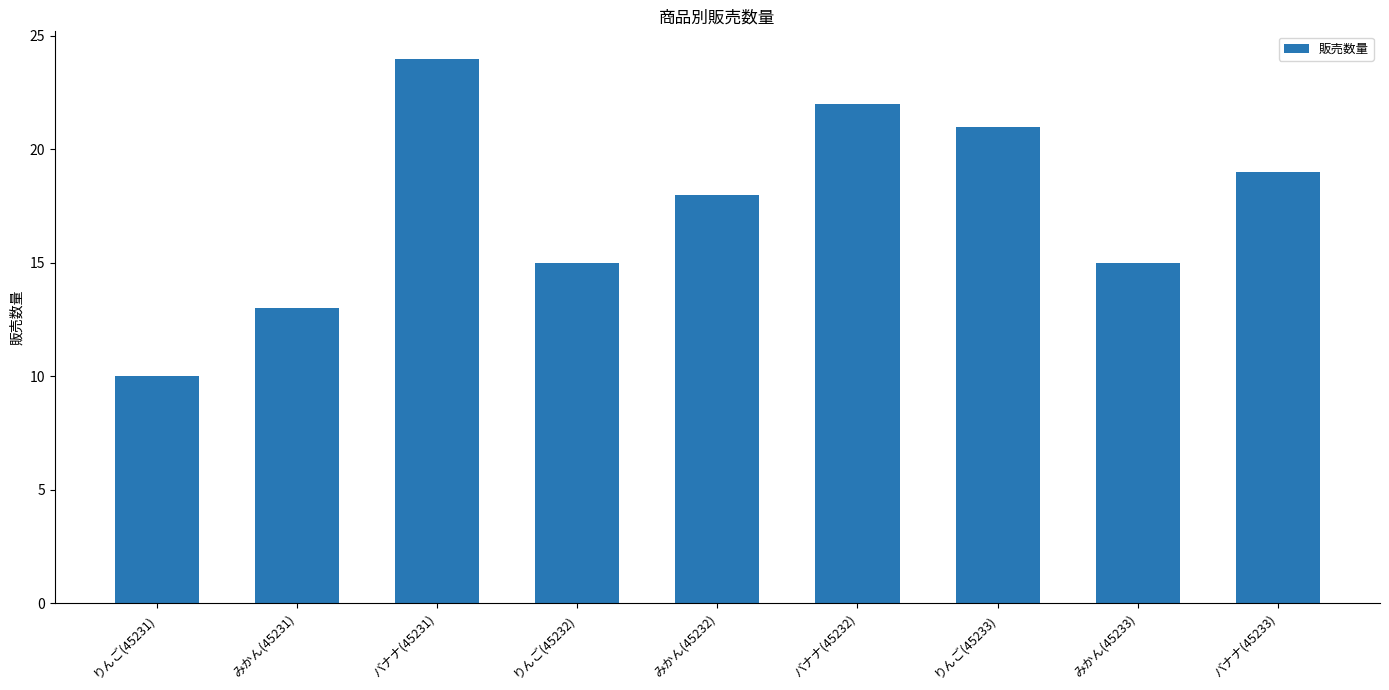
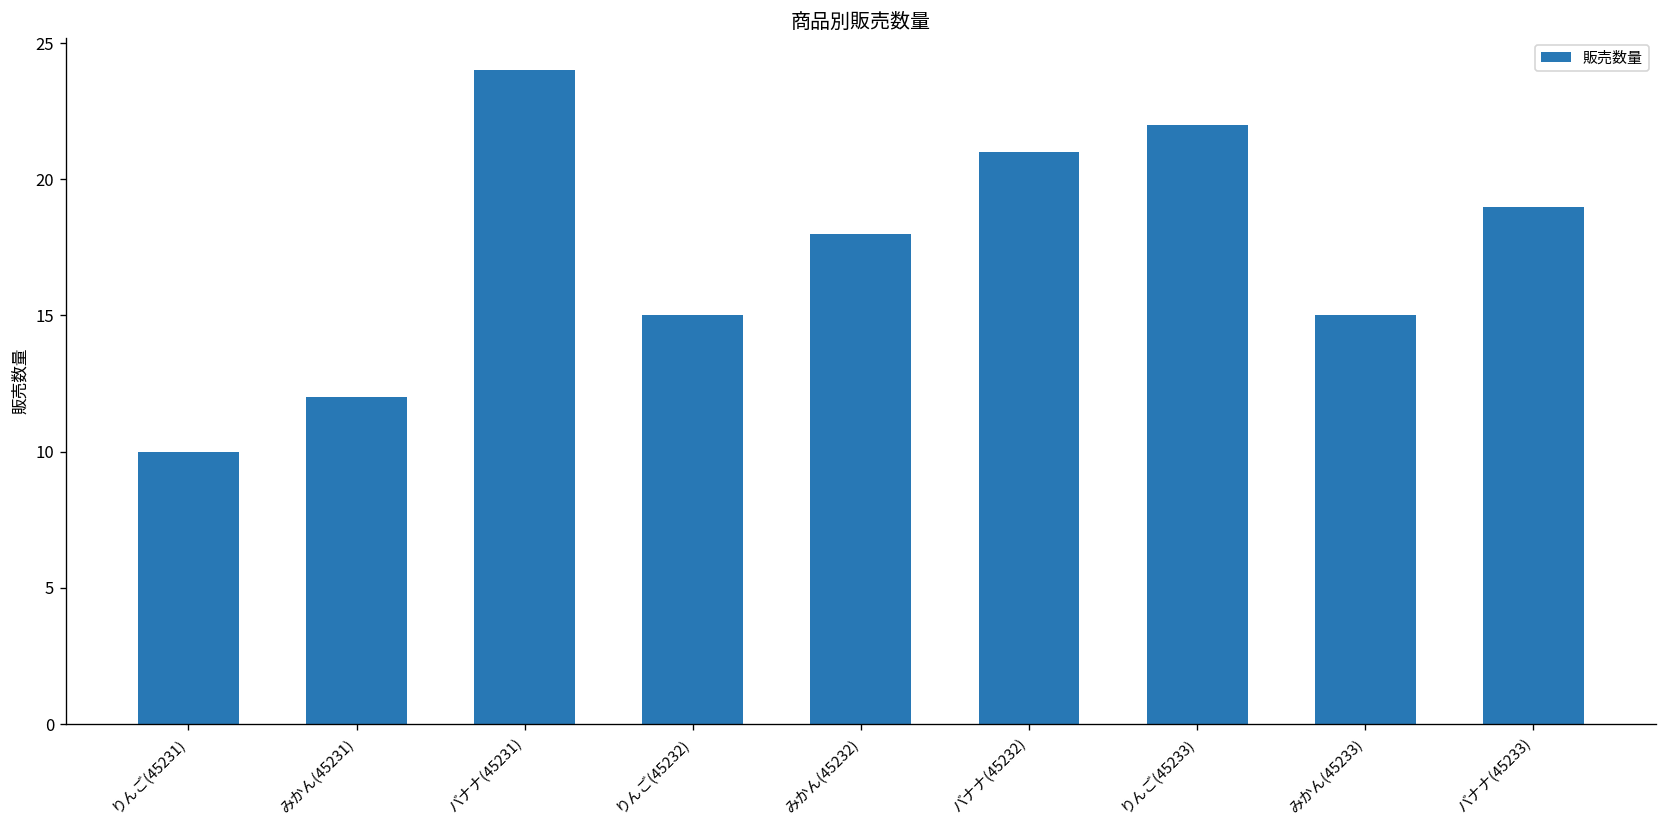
みかん(45231): 13 -> 12
バナナ(45232): 22 -> 21
りんご(45233): 21 -> 22
